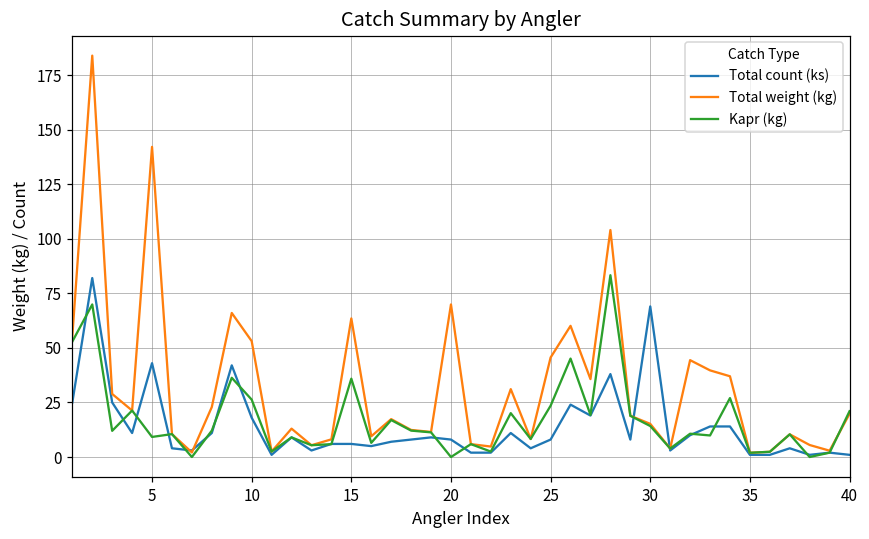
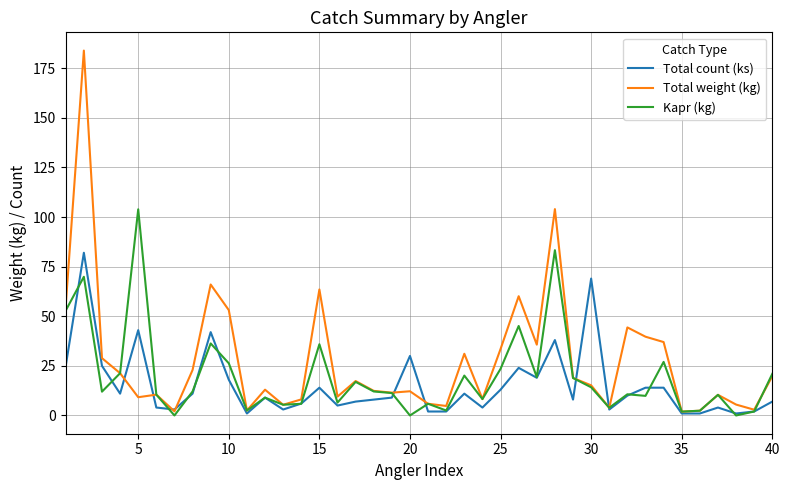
Total weight (kg), 5: 142 -> 9
Kapr (kg), 5: 9 -> 104
Total count (ks), 15: 6 -> 14
Total count (ks), 20: 8 -> 30
Total weight (kg), 20: 70 -> 12
Total count (ks), 25: 8 -> 13
Total weight (kg), 25: 46 -> 34
Total count (ks), 40: 1 -> 7
